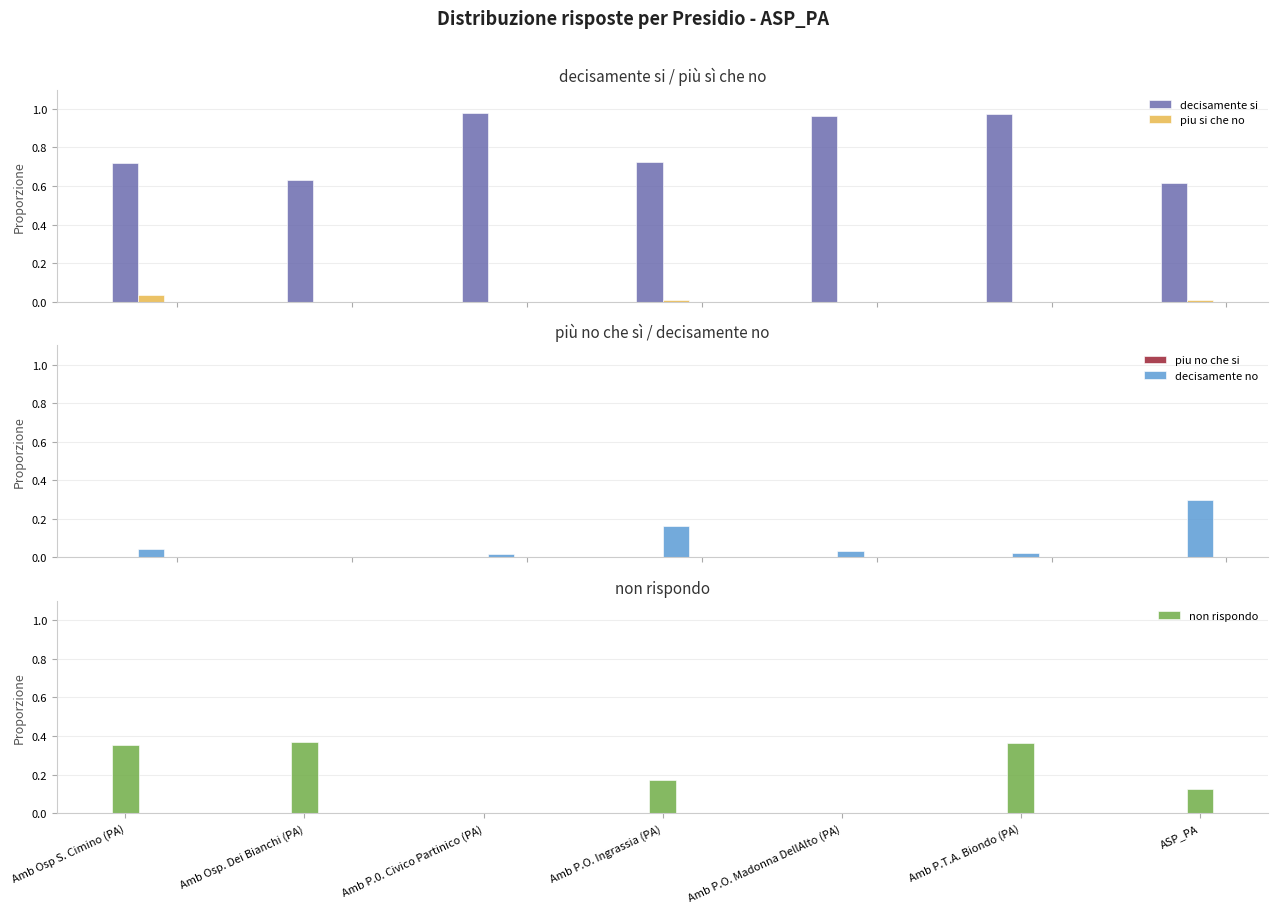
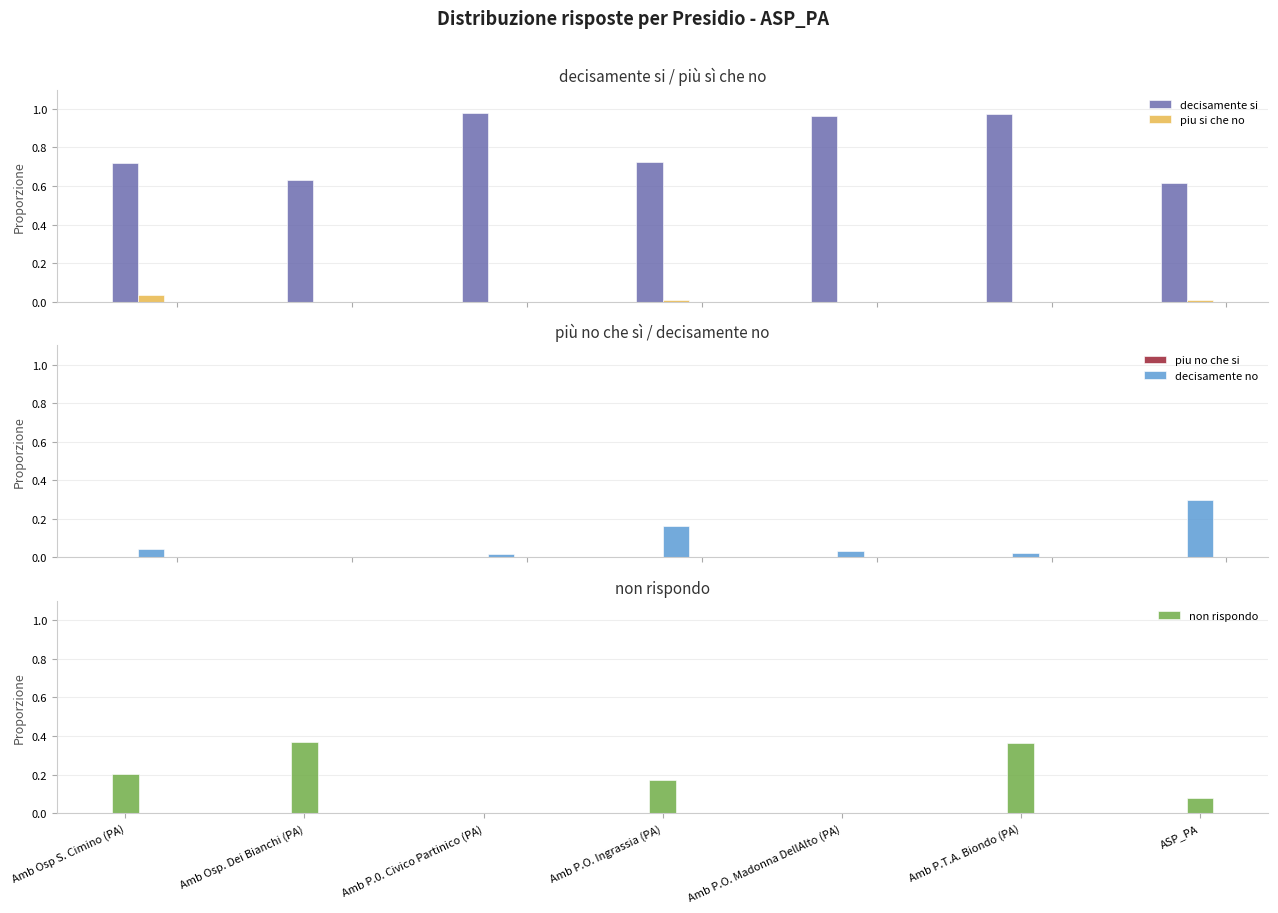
non rispondo, Amb Osp S. Cimino (PA): 0.36 -> 0.20
non rispondo, ASP_PA: 0.12 -> 0.08
